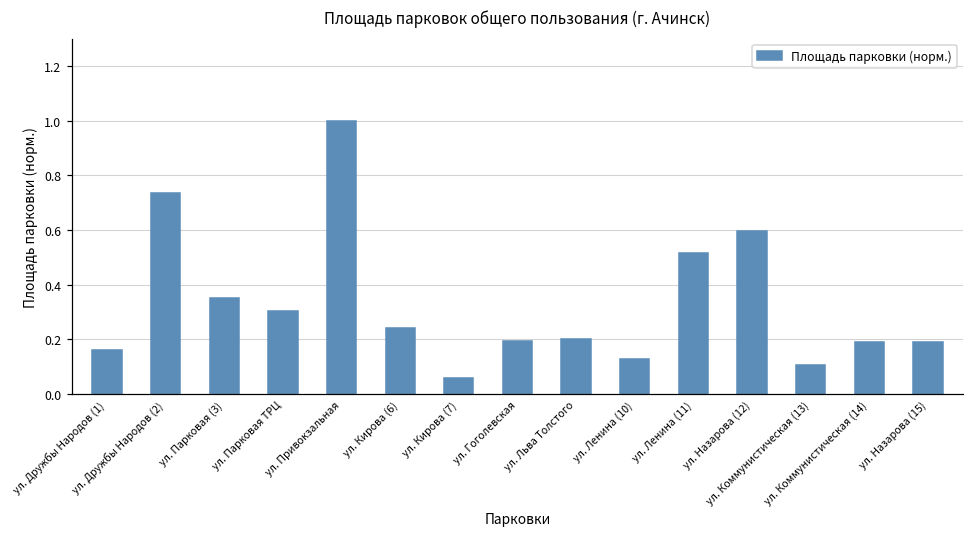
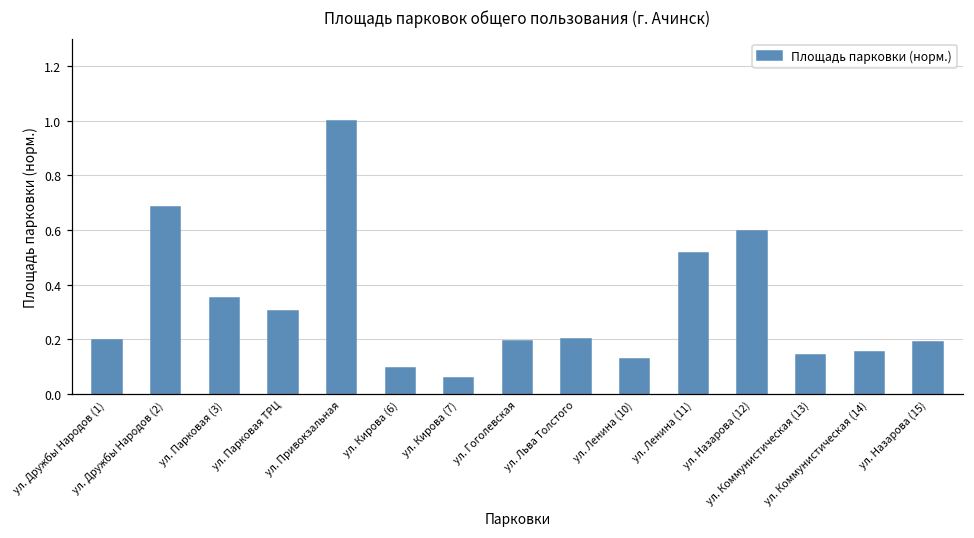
ул. Дружбы Народов (1): 0.16 -> 0.20
ул. Дружбы Народов (2): 0.74 -> 0.69
ул. Кирова (6): 0.24 -> 0.10
ул. Коммунистическая (13): 0.10 -> 0.14
ул. Коммунистическая (14): 0.19 -> 0.15
